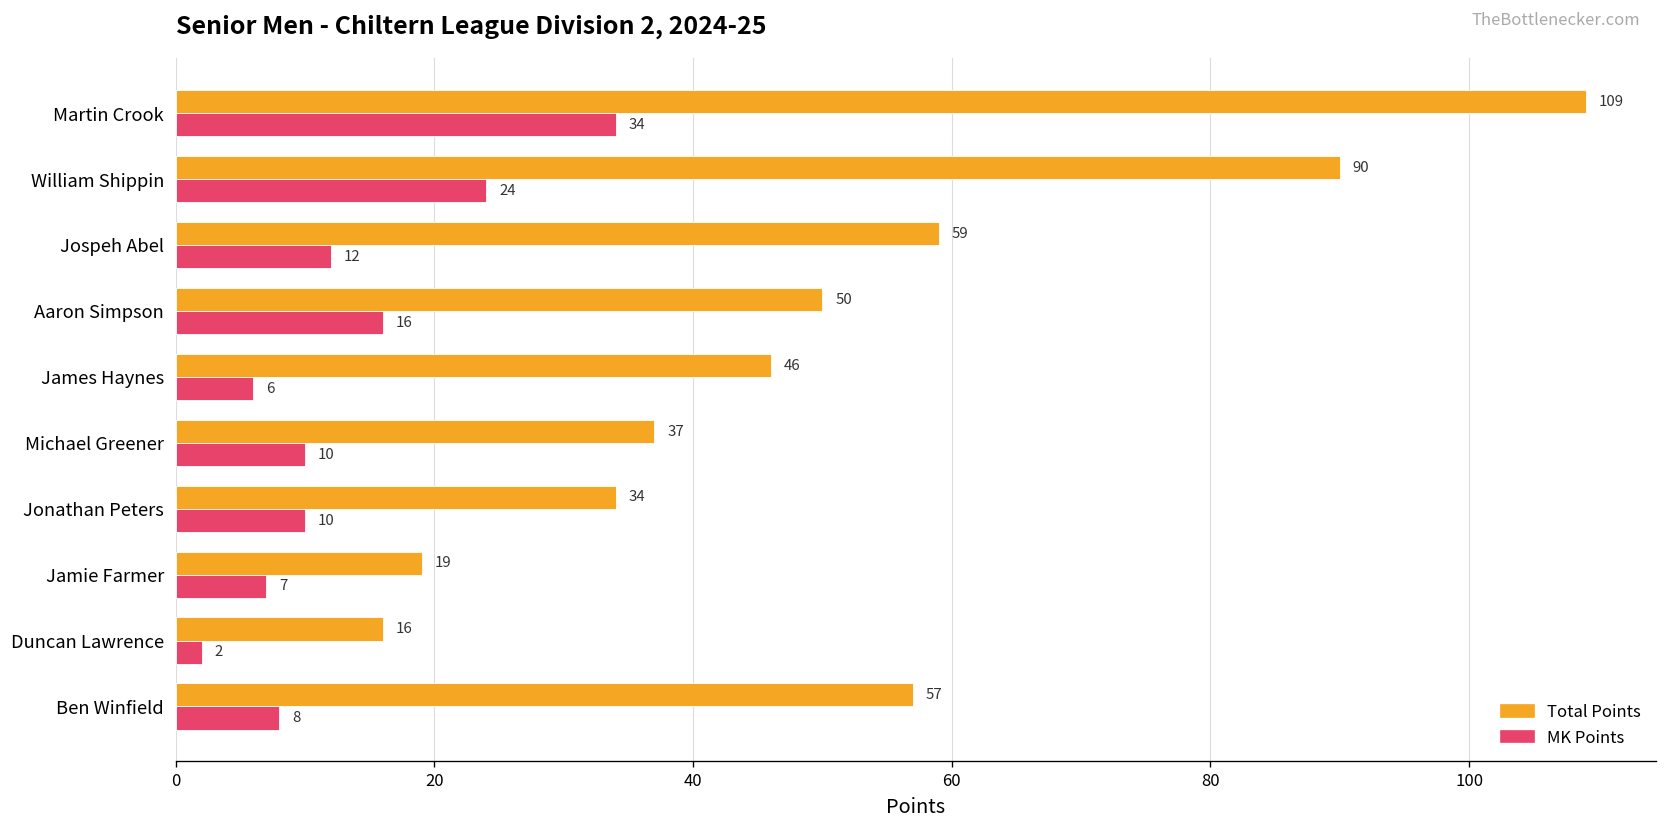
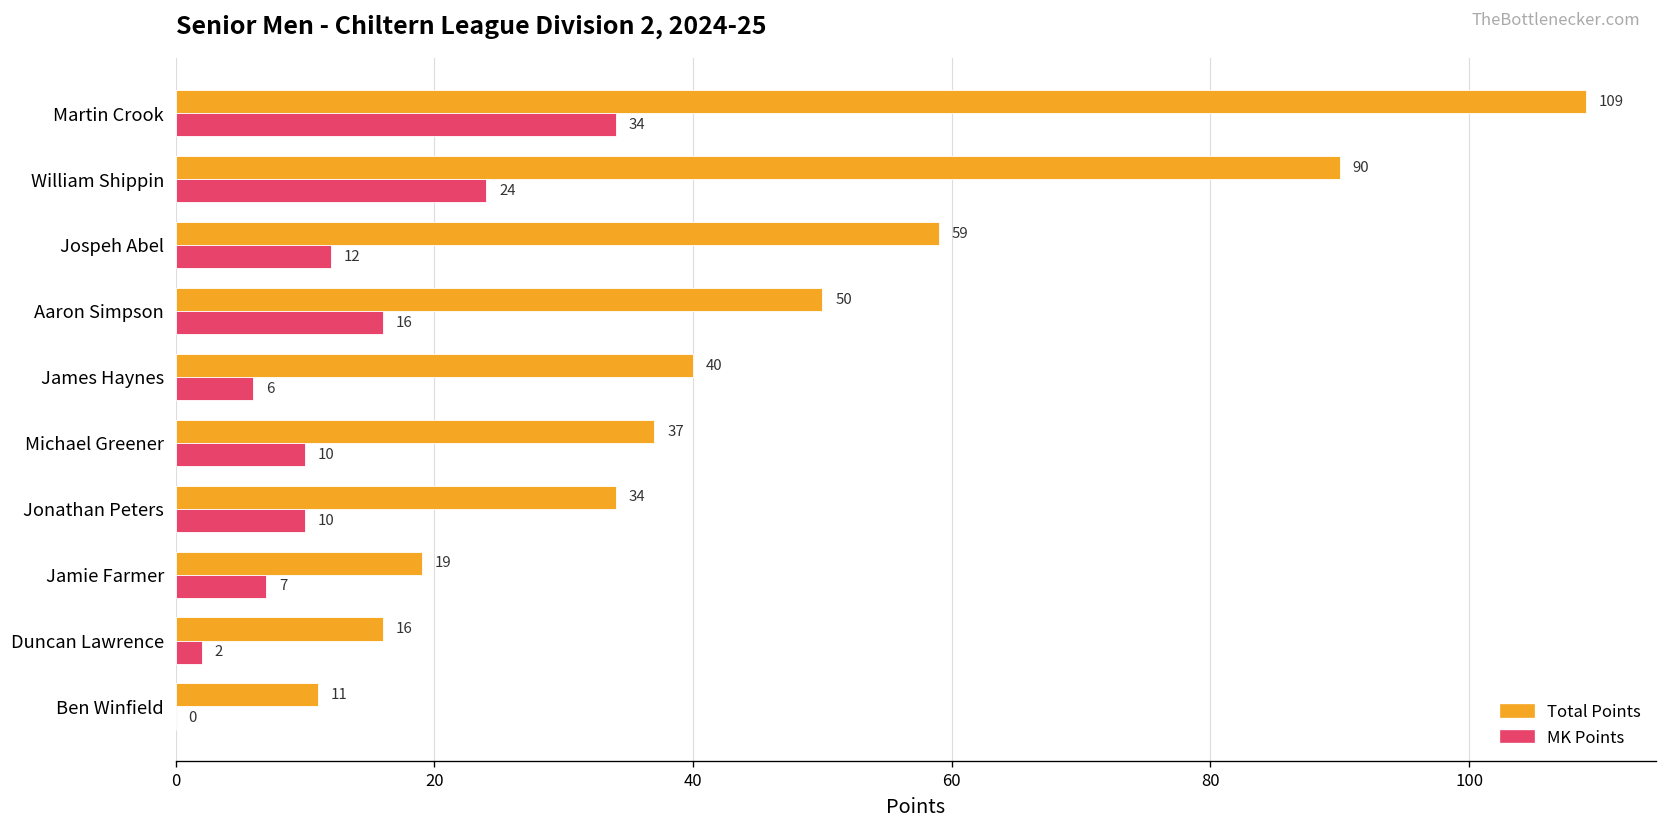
Total Points, James Haynes: 46 -> 40
Total Points, Ben Winfield: 57 -> 11
MK Points, Ben Winfield: 8 -> 0
